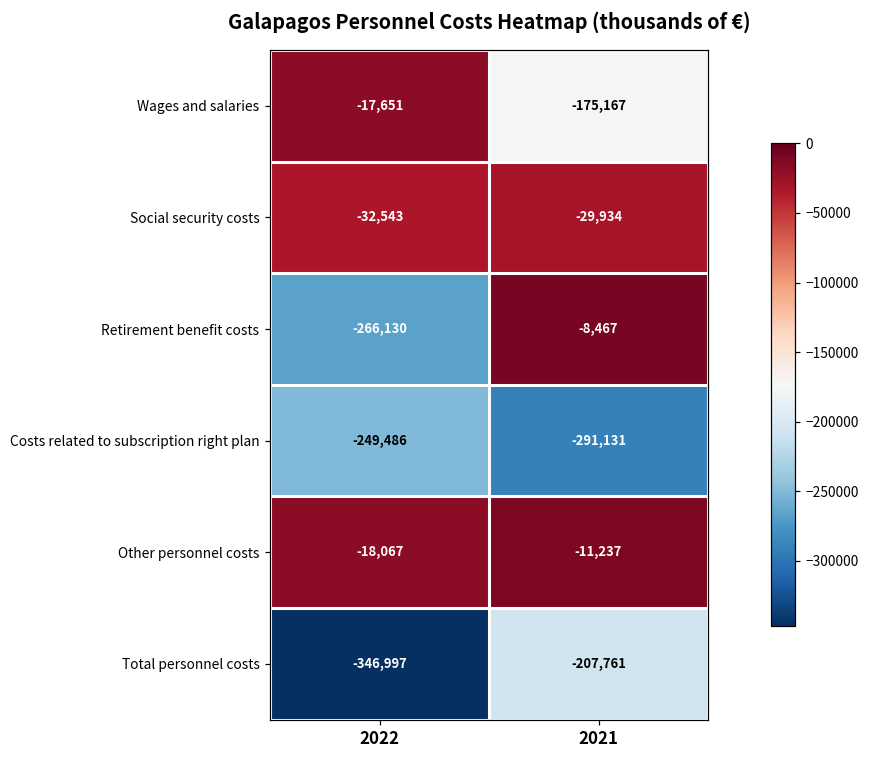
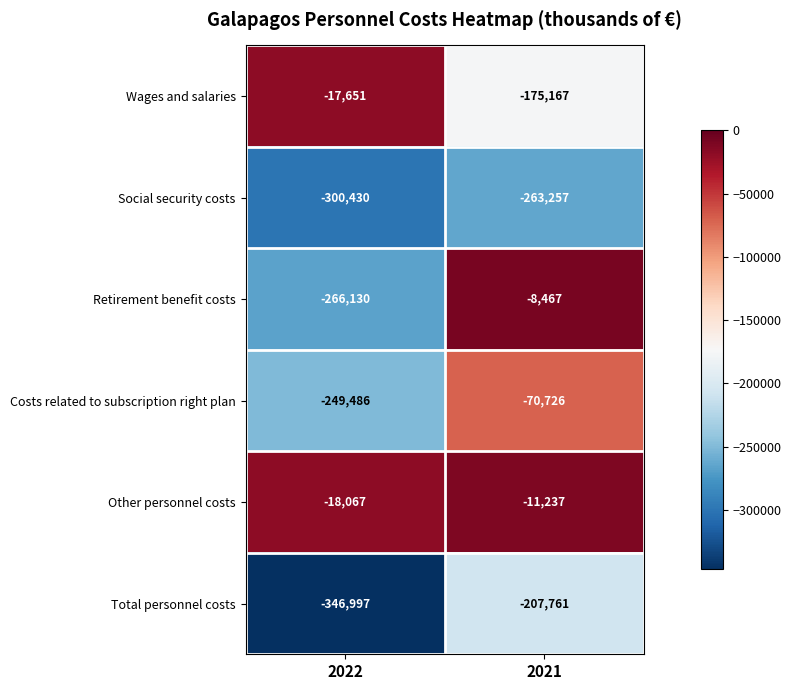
Social security costs, 2022: -32,543 -> -300,430
Social security costs, 2021: -29,934 -> -263,257
Costs related to subscription right plan, 2021: -291,131 -> -70,726
